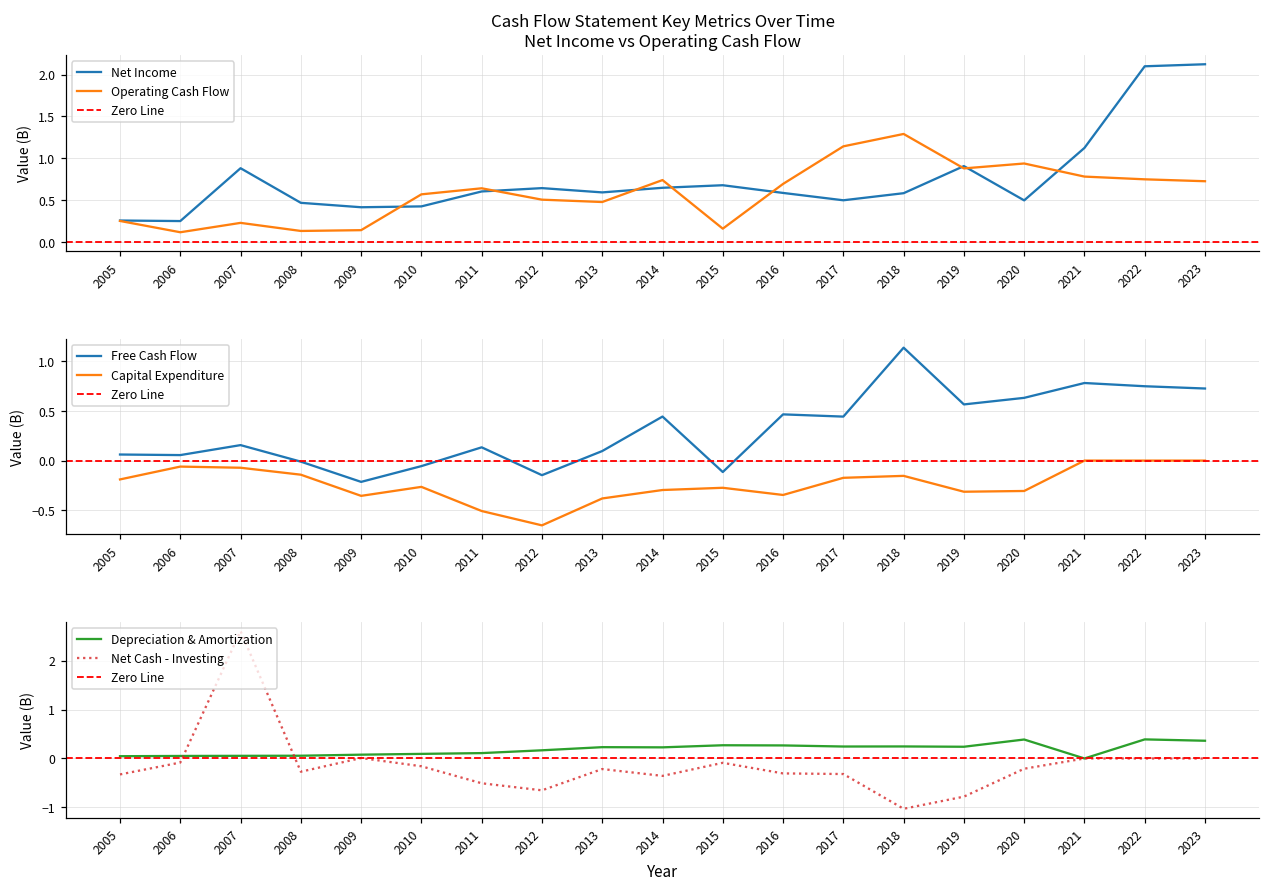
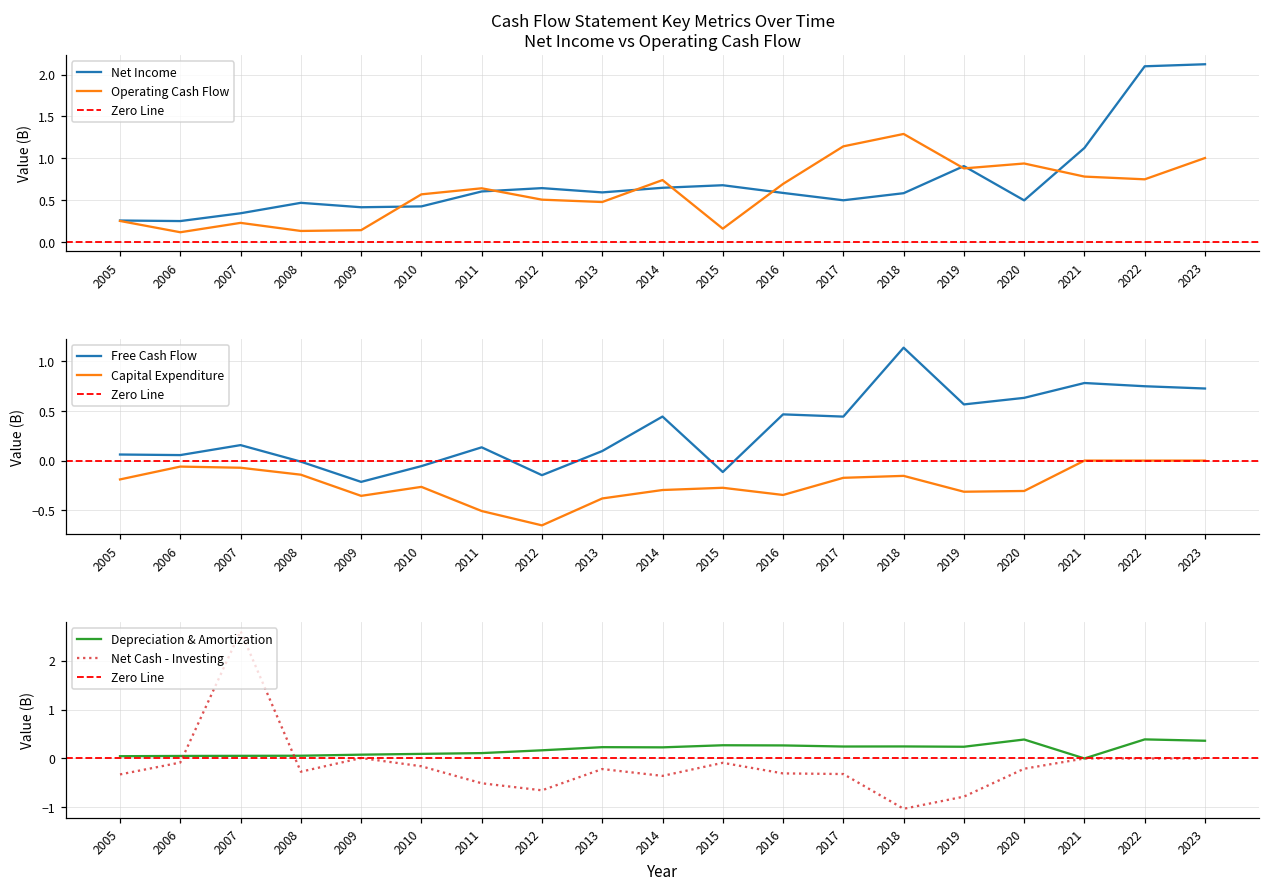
Cash Flow Statement Key Metrics Over Time Net Income vs Operating Cash Flow, Net Income, 2007: 0.9 -> 0.3
Cash Flow Statement Key Metrics Over Time Net Income vs Operating Cash Flow, Operating Cash Flow, 2023: 0.7 -> 1.0
